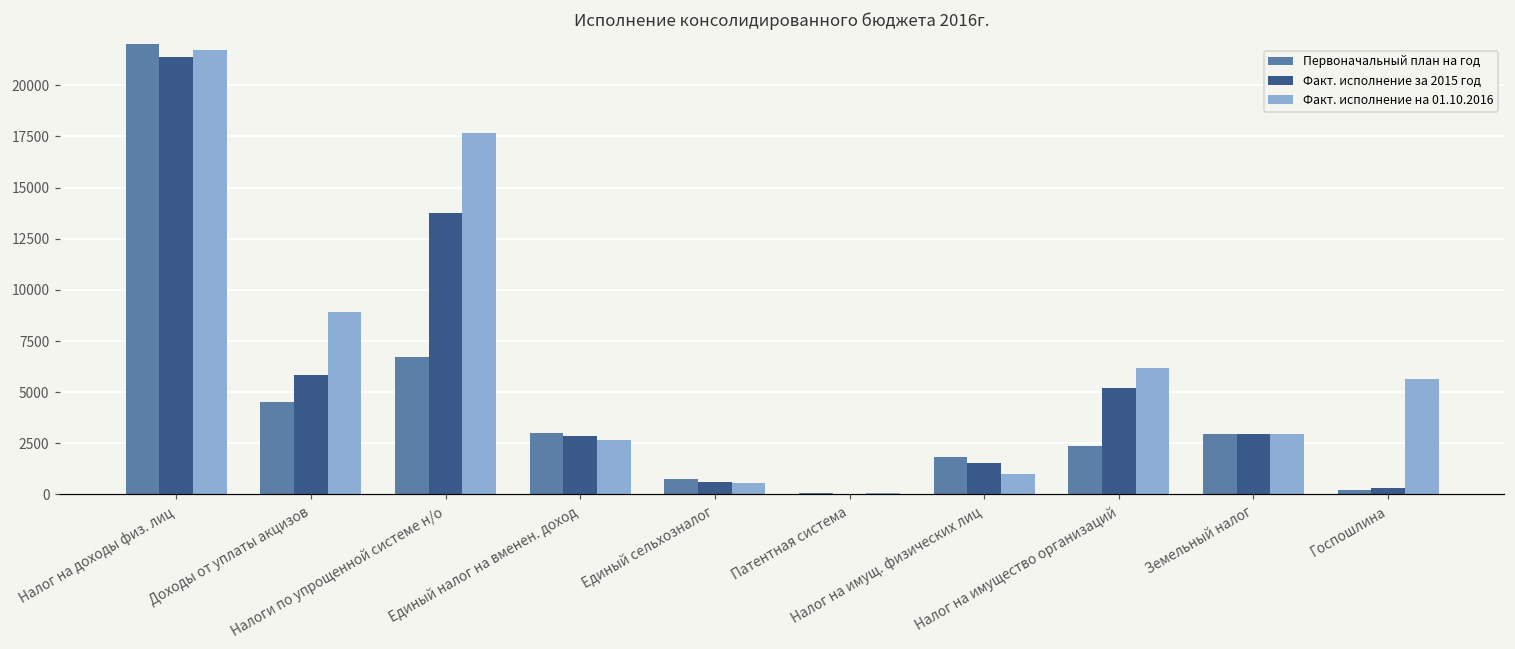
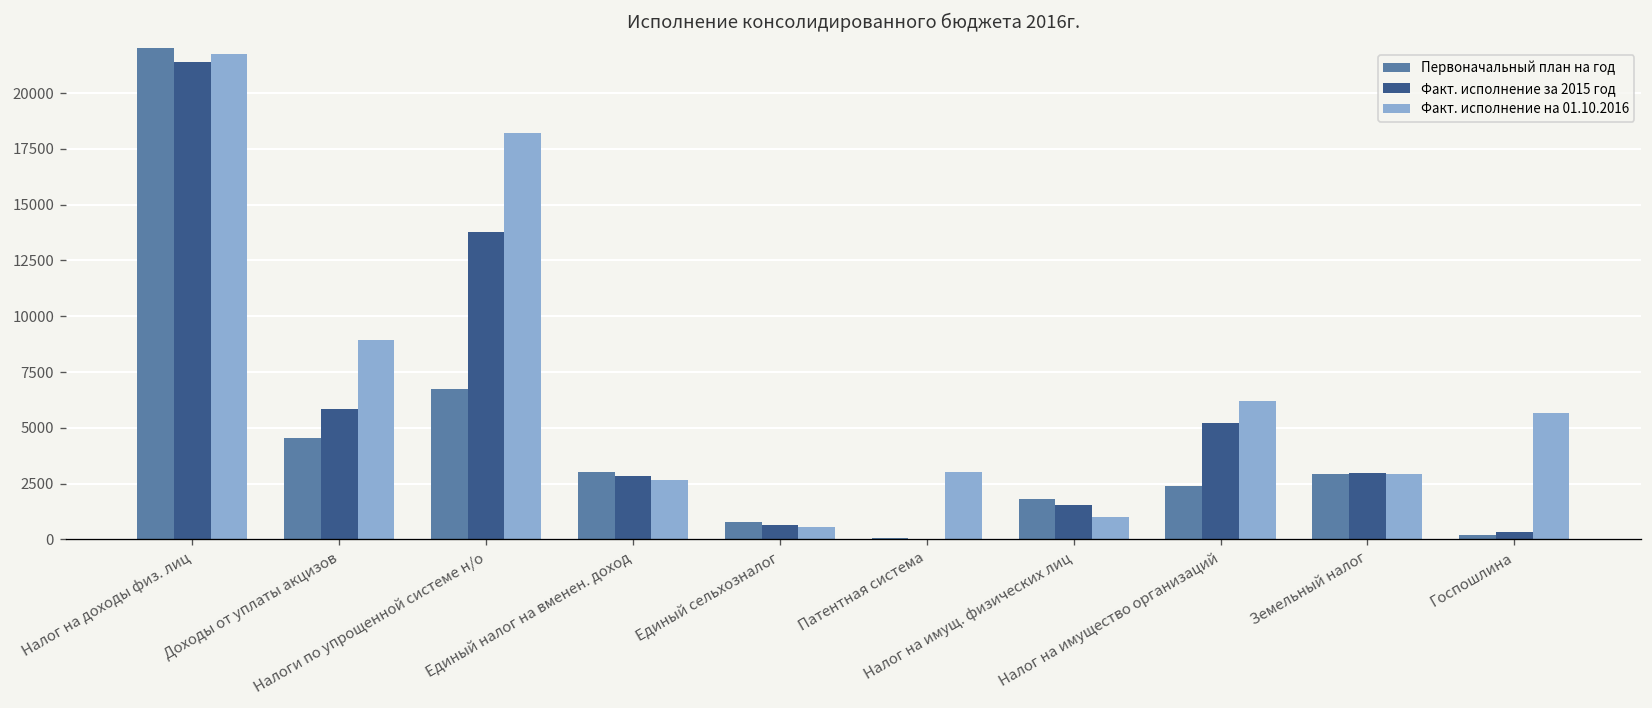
Факт. исполнение на 01.10.2016, Налоги по упрощенной системе н/о: 17700 -> 18200
Факт. исполнение на 01.10.2016, Патентная система: 100 -> 3000
